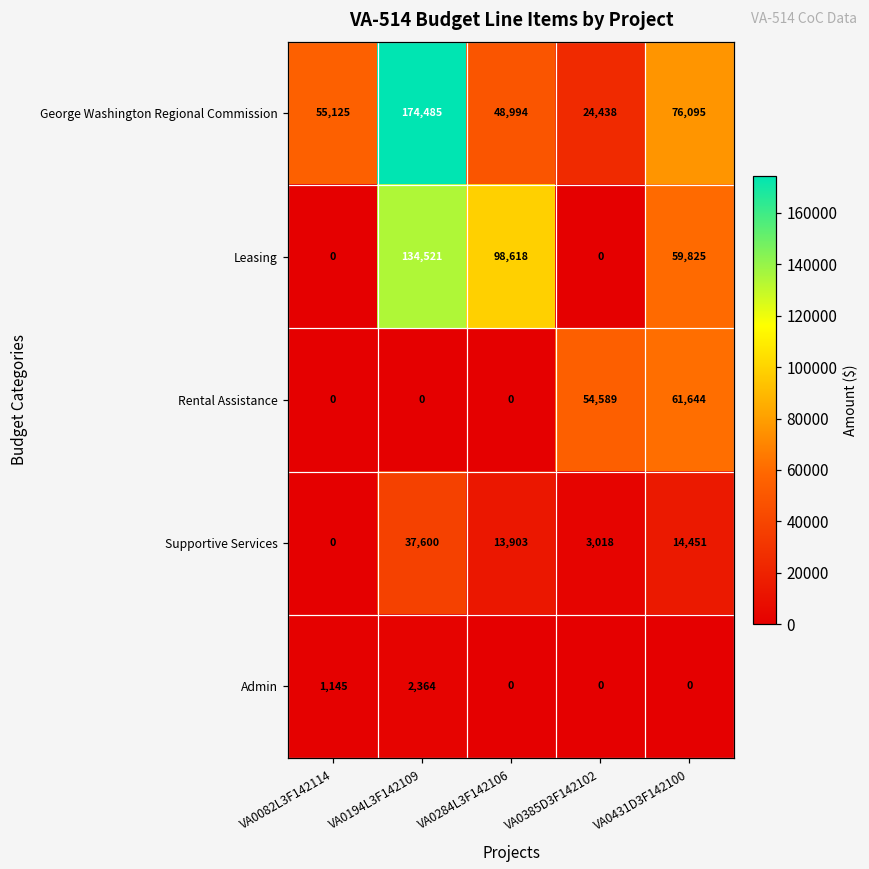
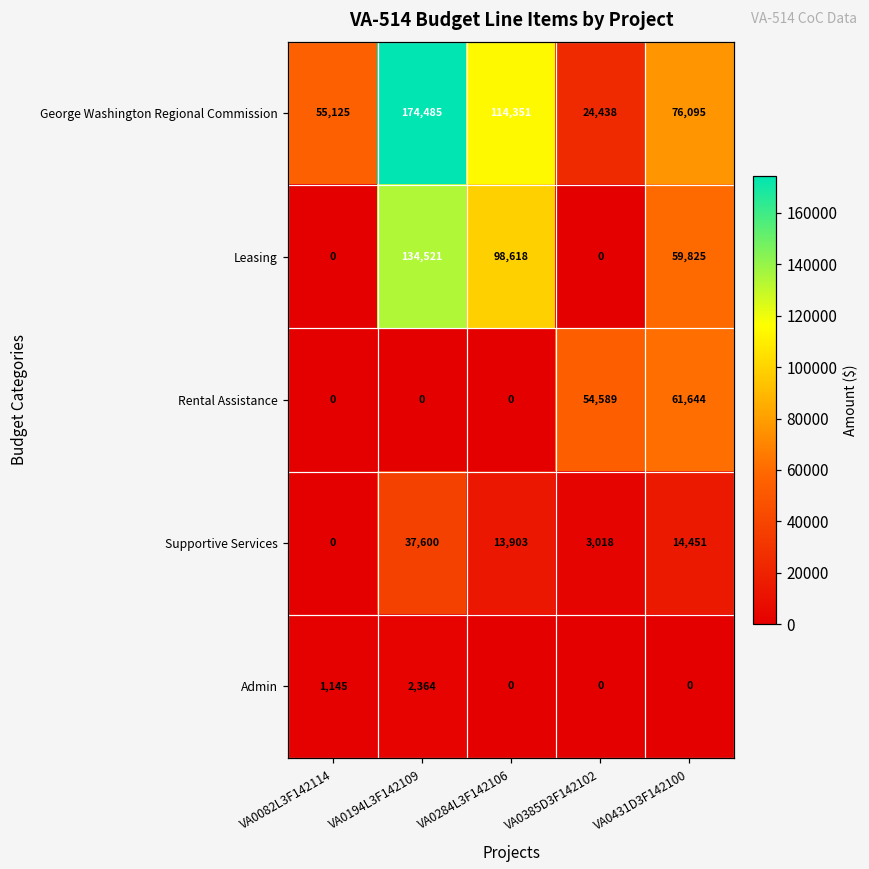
George Washington Regional Commission, VA0284L3F142106: 48,994 -> 114,351
